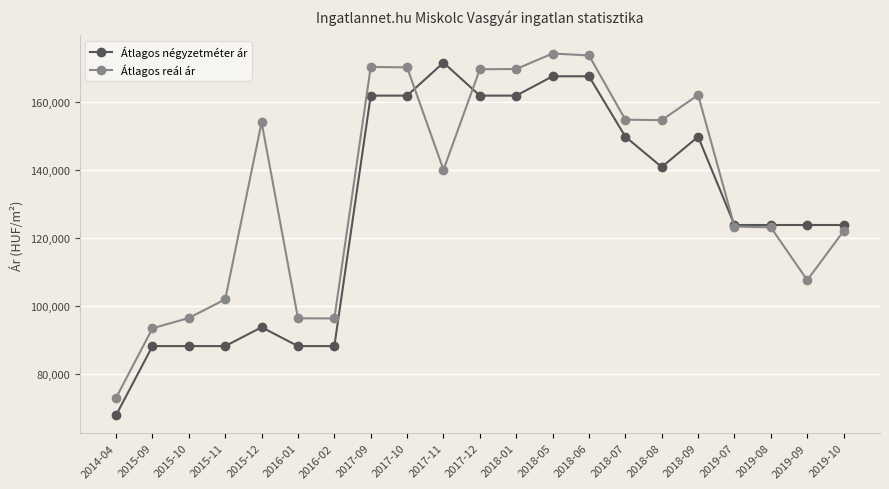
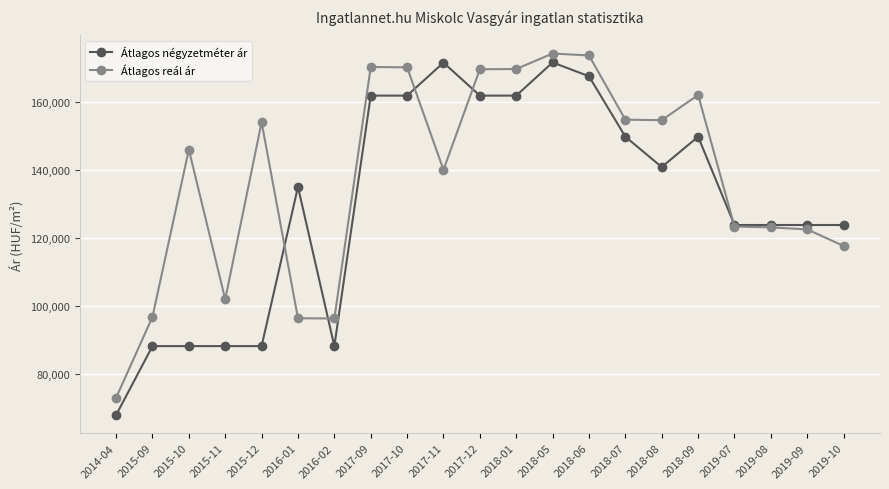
Átlagos reál ár, 2015-09: 93,000 -> 97,000
Átlagos reál ár, 2015-10: 97,000 -> 146,000
Átlagos négyzetméter ár, 2015-12: 94,000 -> 88,000
Átlagos négyzetméter ár, 2016-01: 88,000 -> 135,000
Átlagos négyzetméter ár, 2018-05: 168,000 -> 172,000
Átlagos reál ár, 2019-09: 108,000 -> 123,000
Átlagos reál ár, 2019-10: 122,000 -> 118,000
